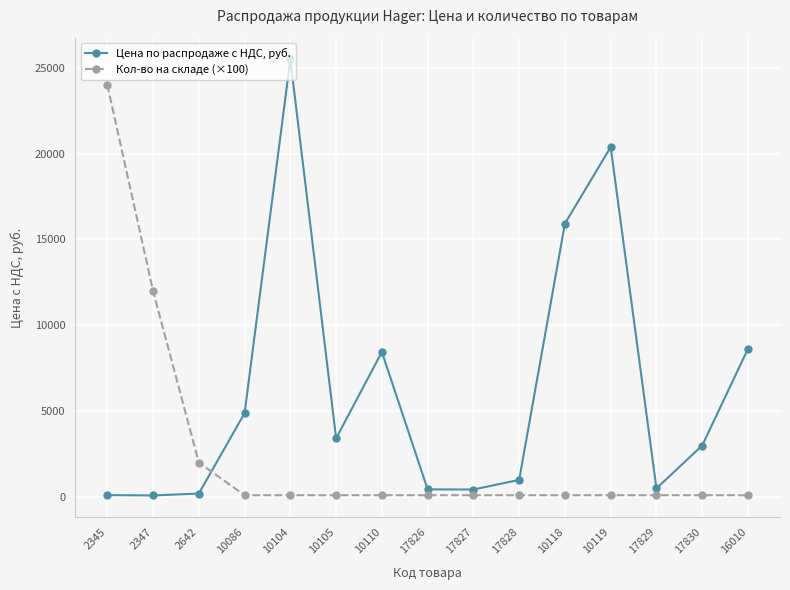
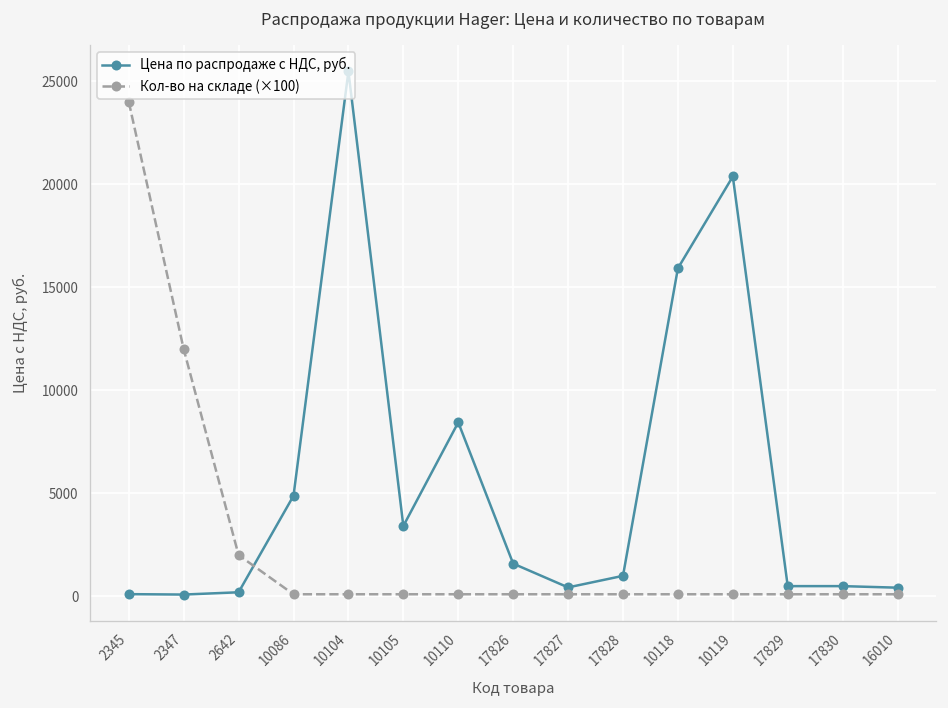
Цена по распродаже с НДС, руб., 17826: 400 -> 1600
Цена по распродаже с НДС, руб., 17830: 3000 -> 500
Цена по распродаже с НДС, руб., 16010: 8600 -> 400
